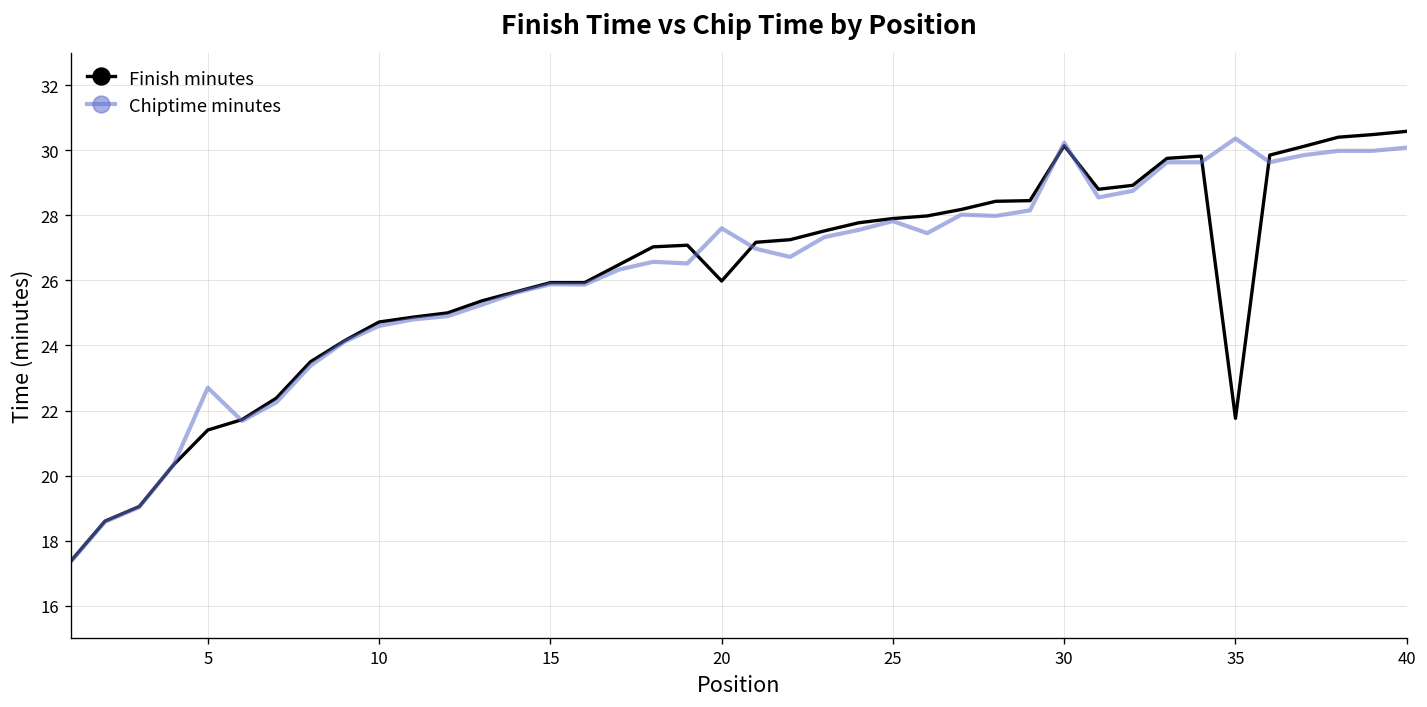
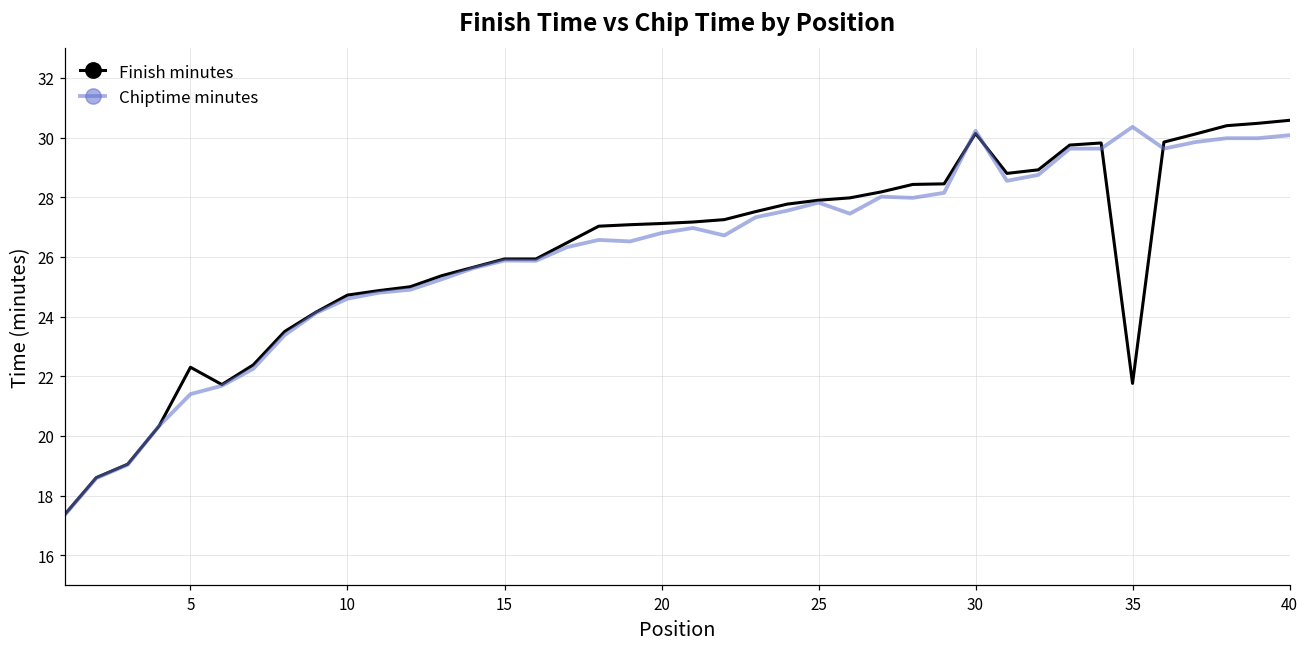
Finish minutes, 5: 21.4 -> 22.3
Chiptime minutes, 5: 22.7 -> 21.4
Finish minutes, 20: 26.0 -> 27.1
Chiptime minutes, 20: 27.6 -> 26.8
